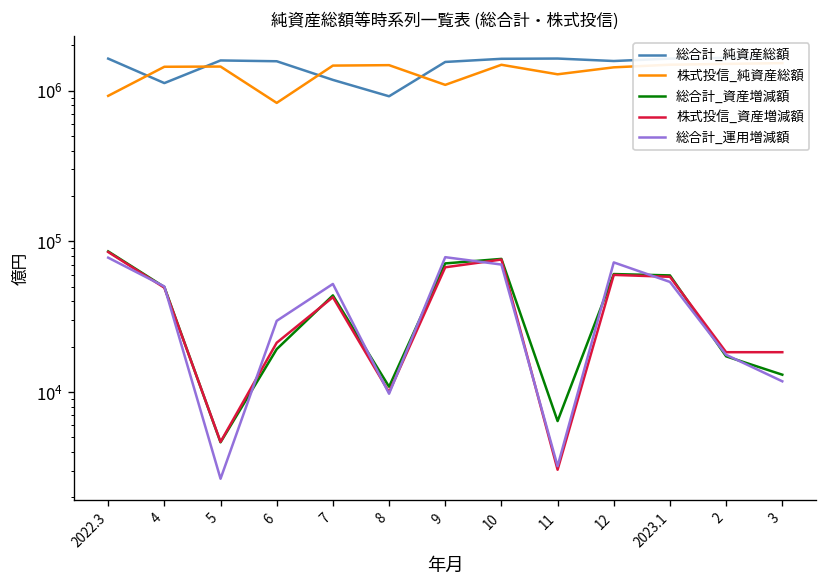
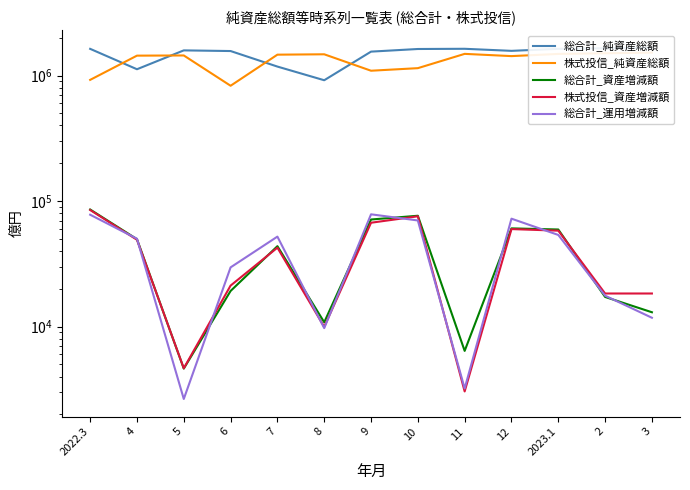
株式投信_純資産総額, 10: 1500000 -> 1100000
株式投信_純資産総額, 11: 1300000 -> 1500000
